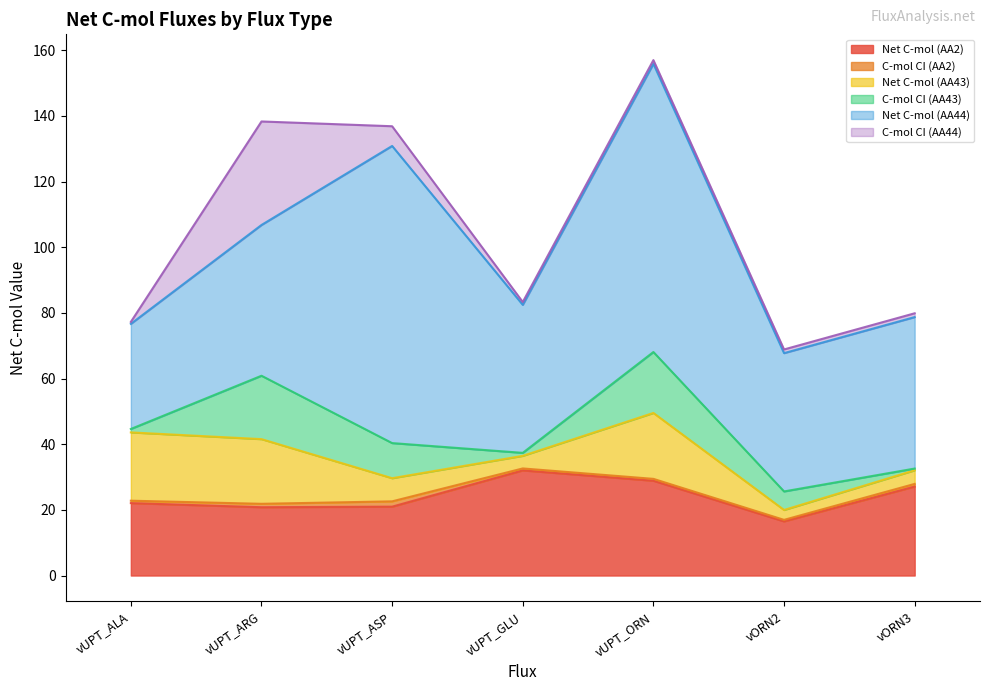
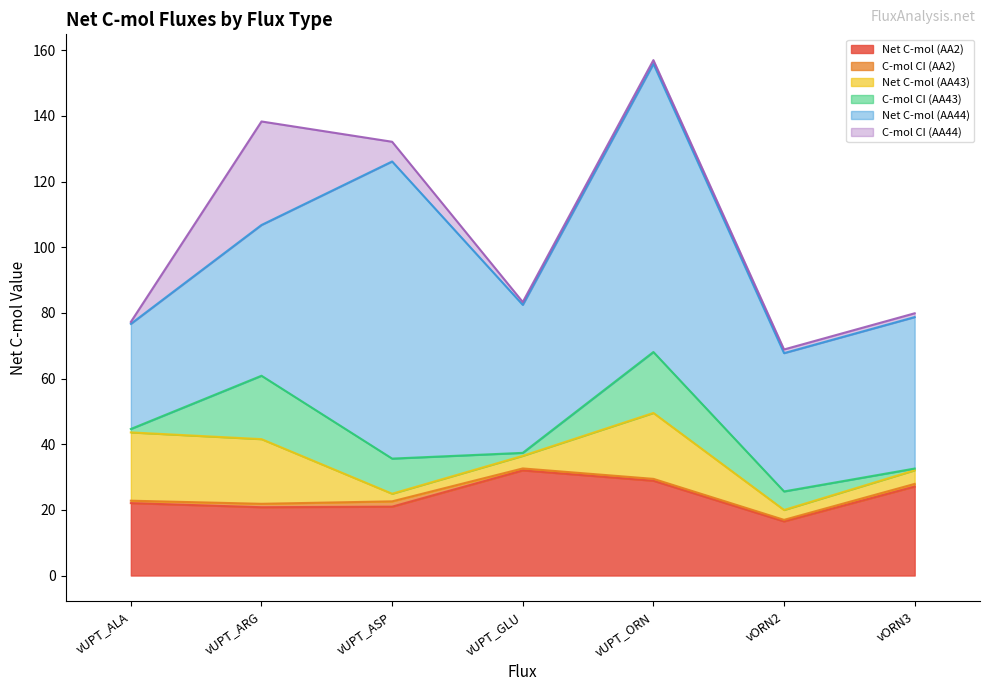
Net C-mol (AA43), vUPT_ASP: 7 -> 2
